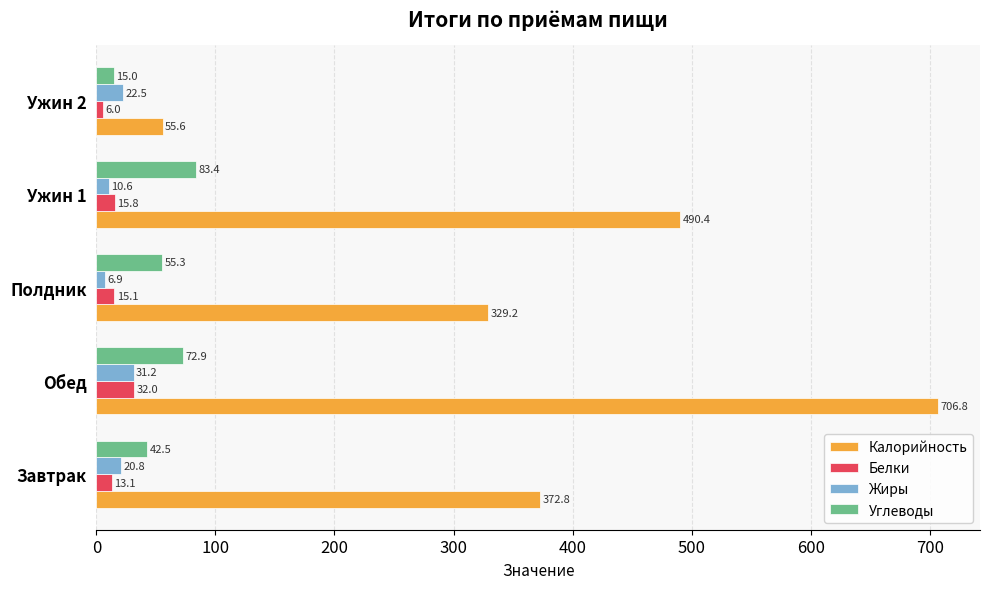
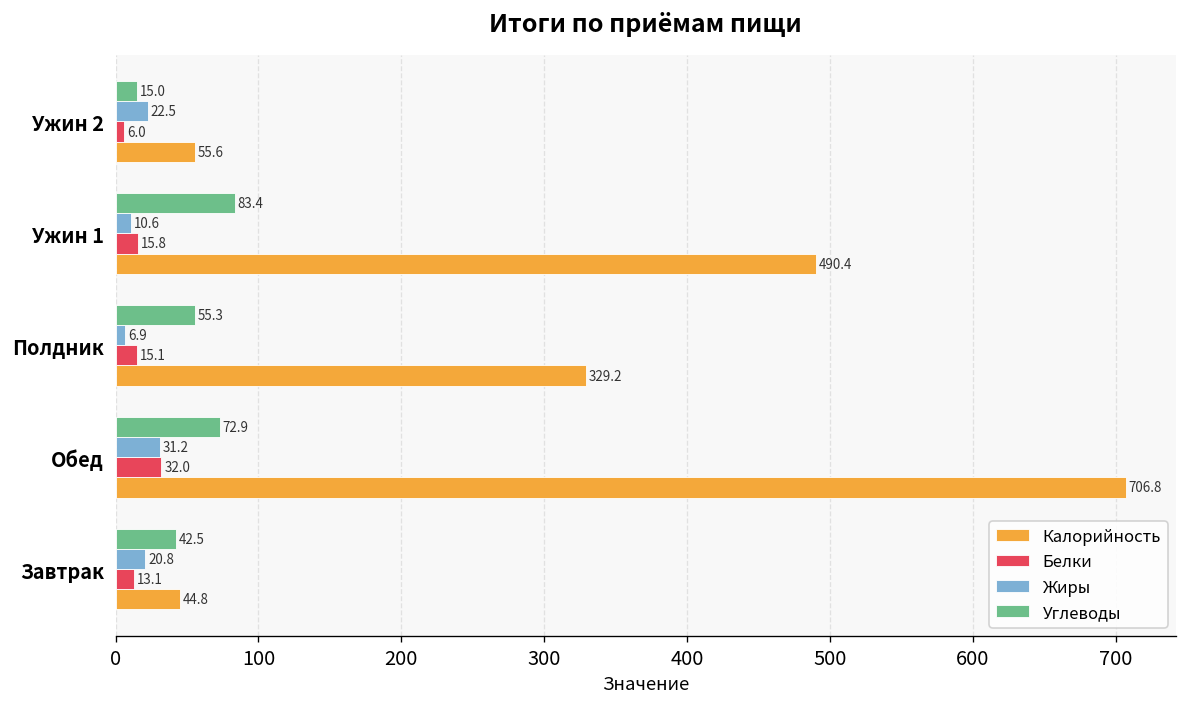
Калорийность, Завтрак: 372.8 -> 44.8
